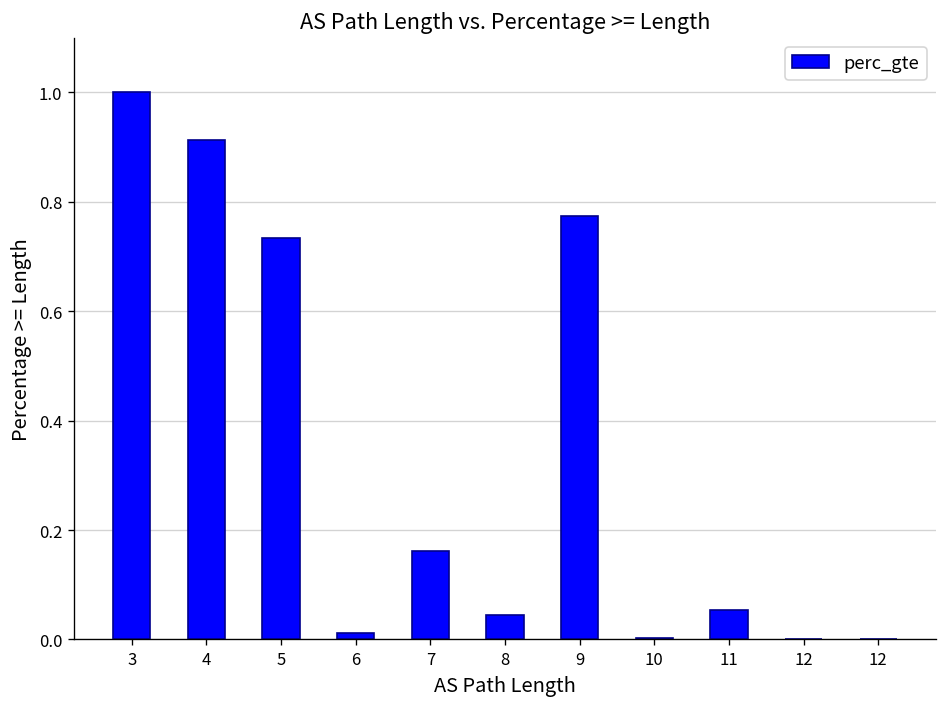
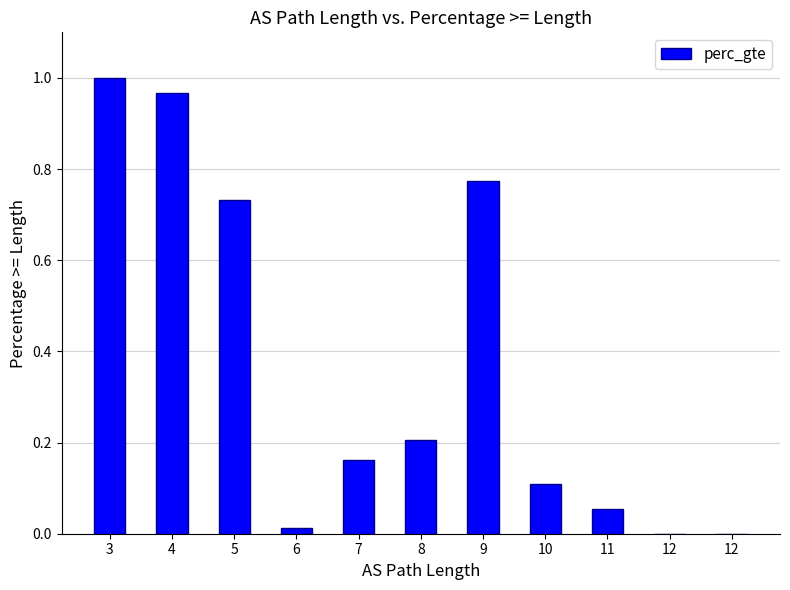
4: 0.91 -> 0.97
8: 0.05 -> 0.21
10: 0.00 -> 0.11
